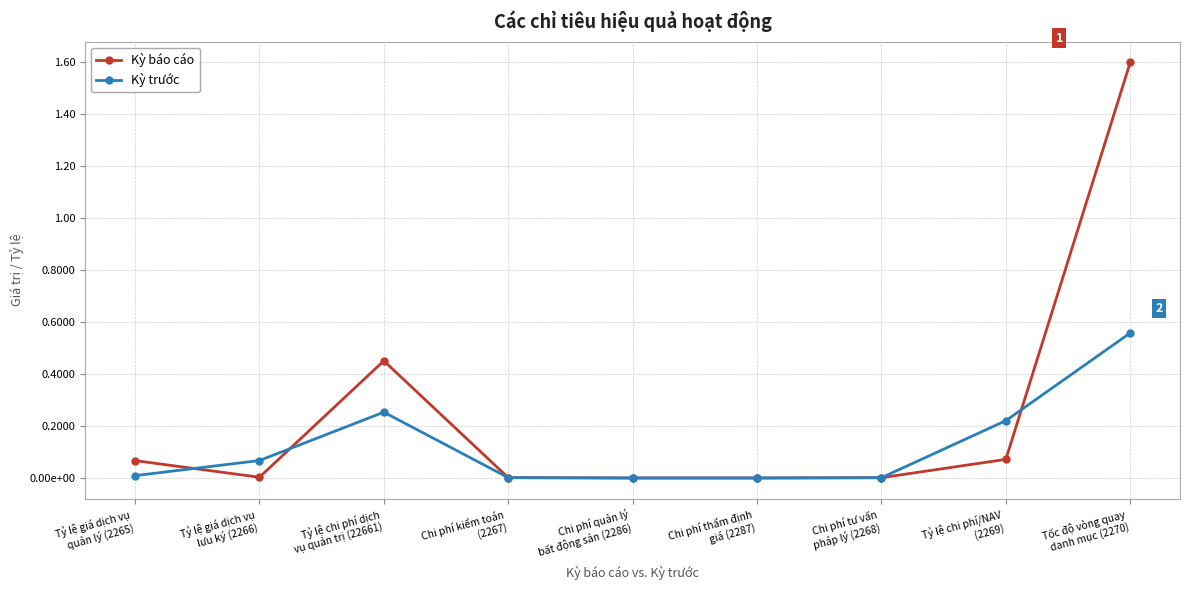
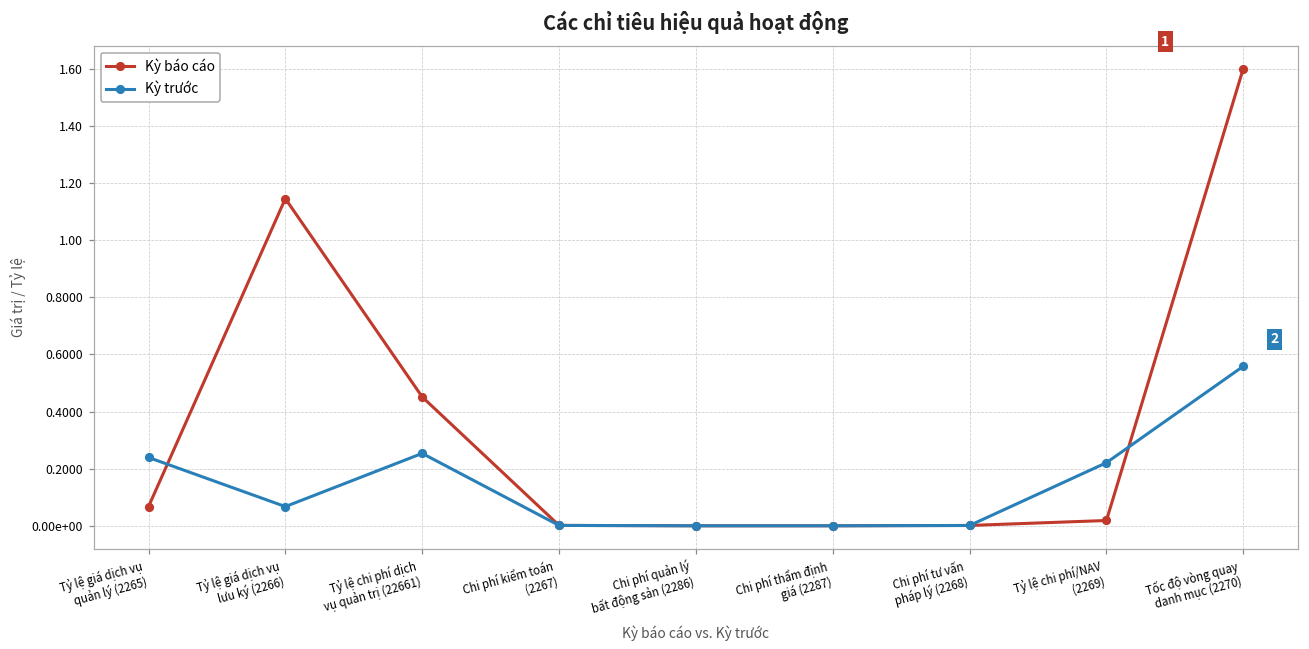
Kỳ trước, Tỷ lệ giá dịch vụ quản lý (2265): 0.01 -> 0.24
Kỳ báo cáo, Tỷ lệ giá dịch vụ lưu ký (2266): 0.00 -> 1.15
Kỳ báo cáo, Tỷ lệ chi phí/NAV (2269): 0.07 -> 0.02
